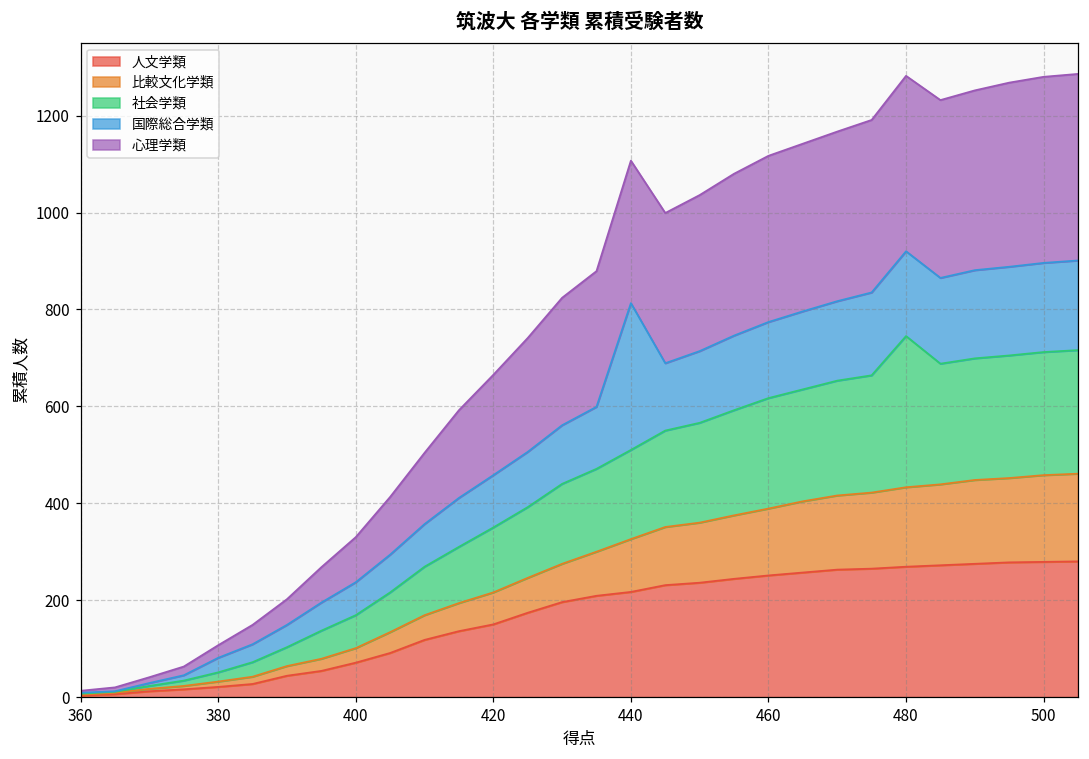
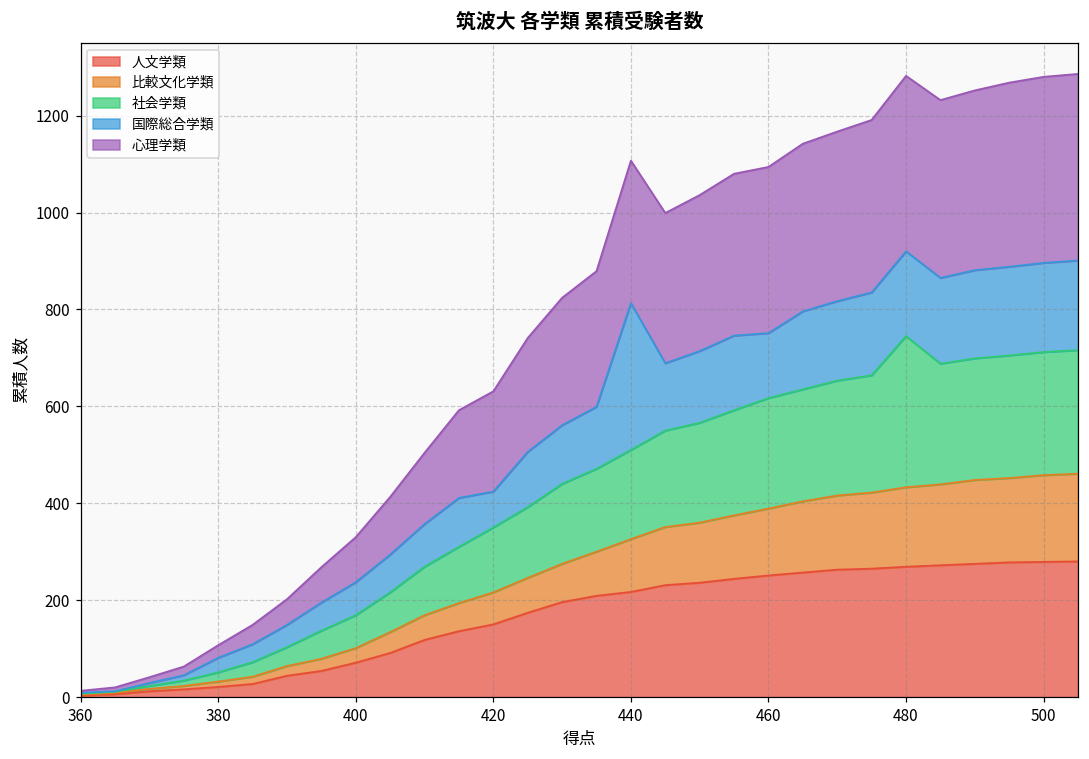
国際総合学類, 420: 110 -> 70
国際総合学類, 460: 160 -> 130
